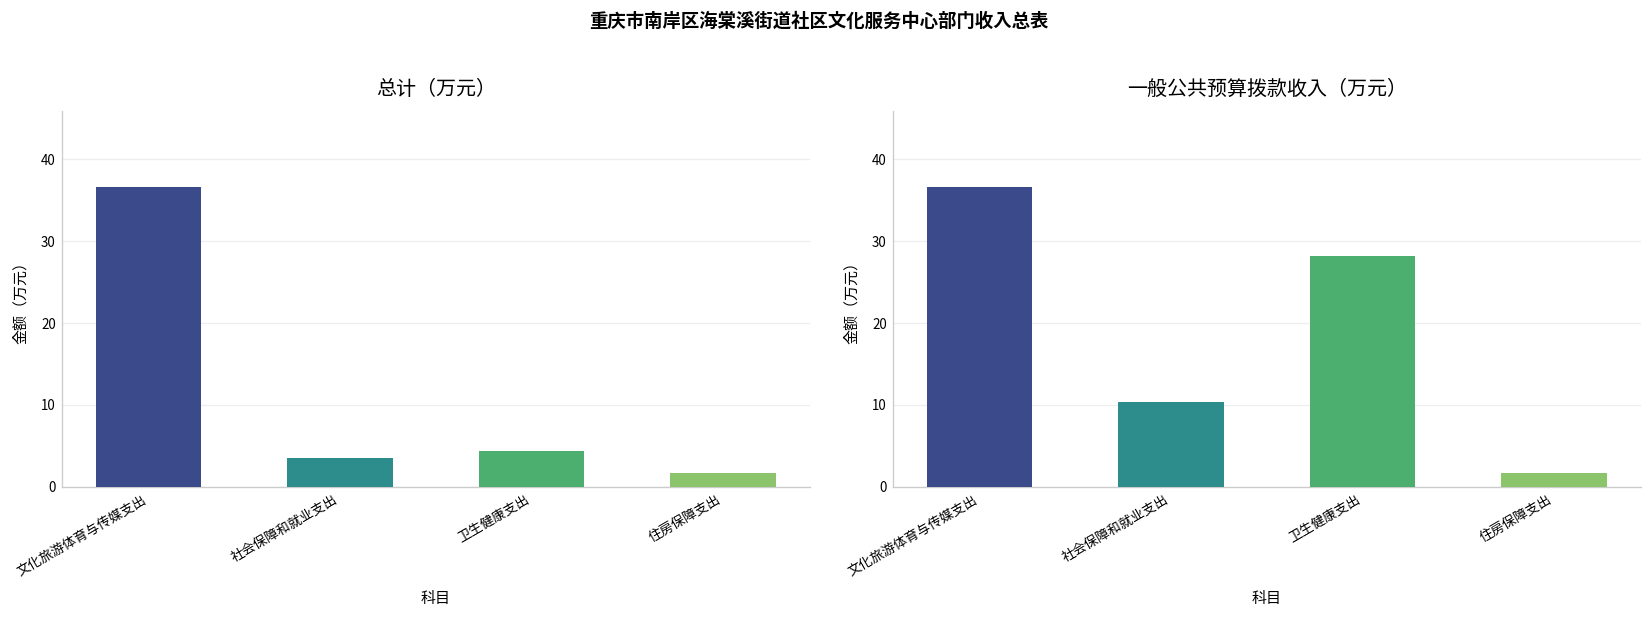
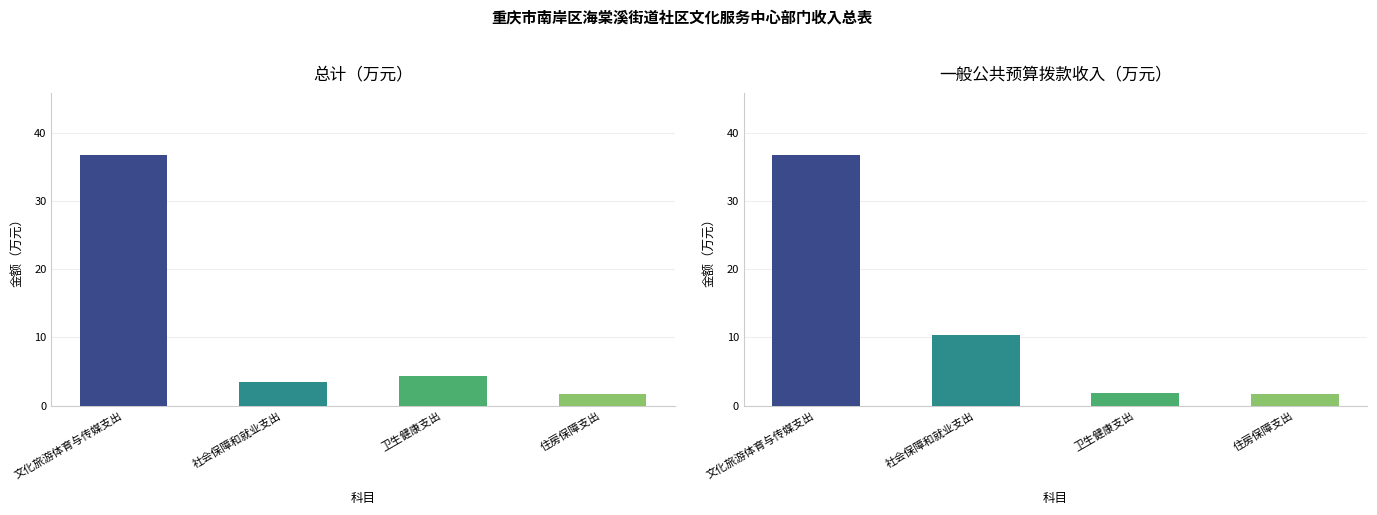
一般公共预算拨款收入（万元）, 卫生健康支出: 28 -> 2
